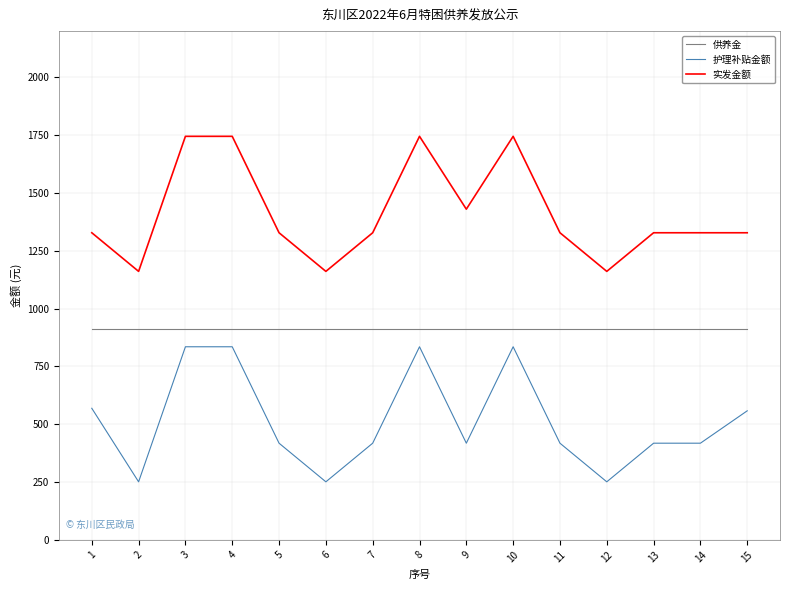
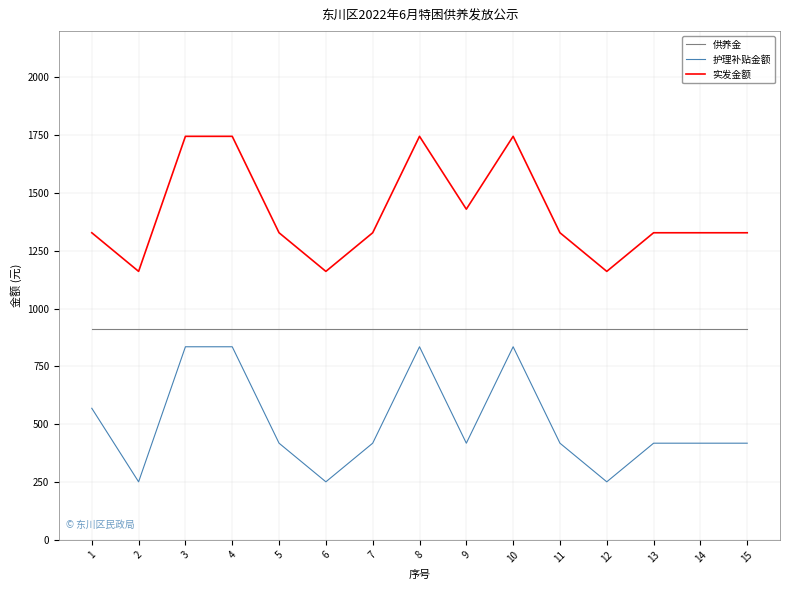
护理补贴金额, 15: 560 -> 420
